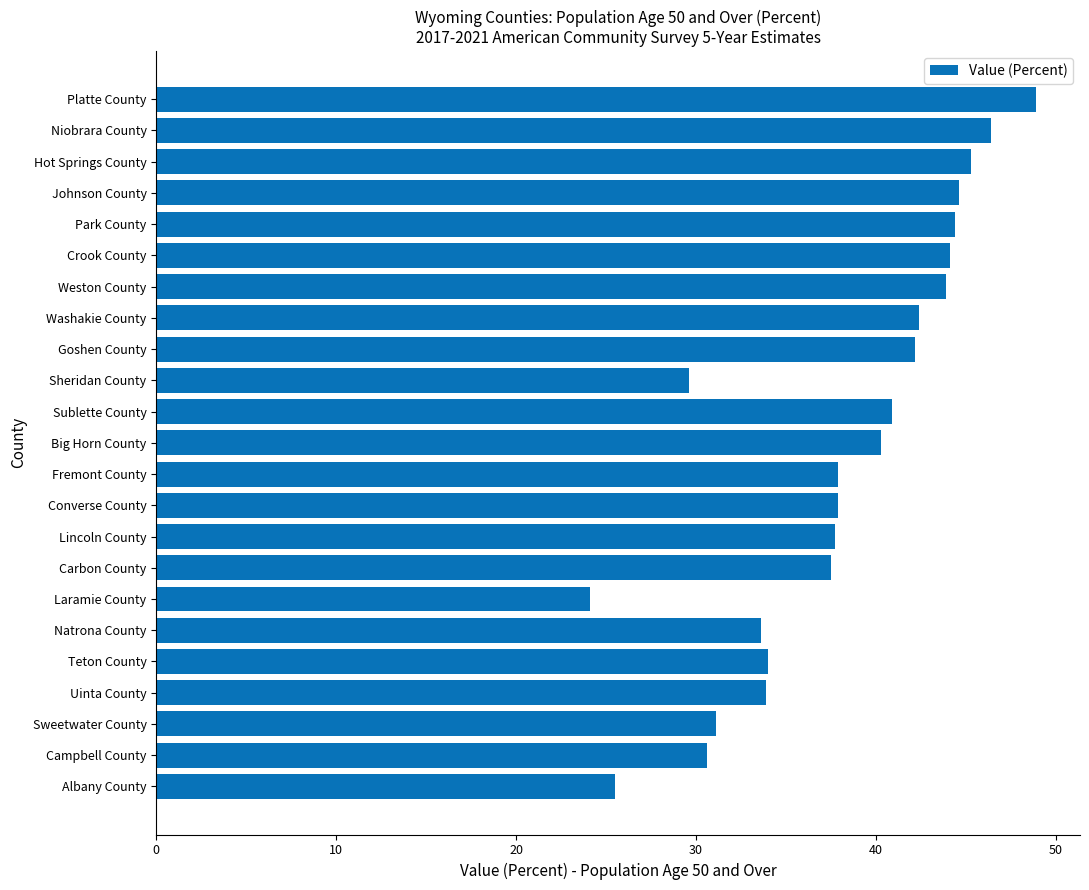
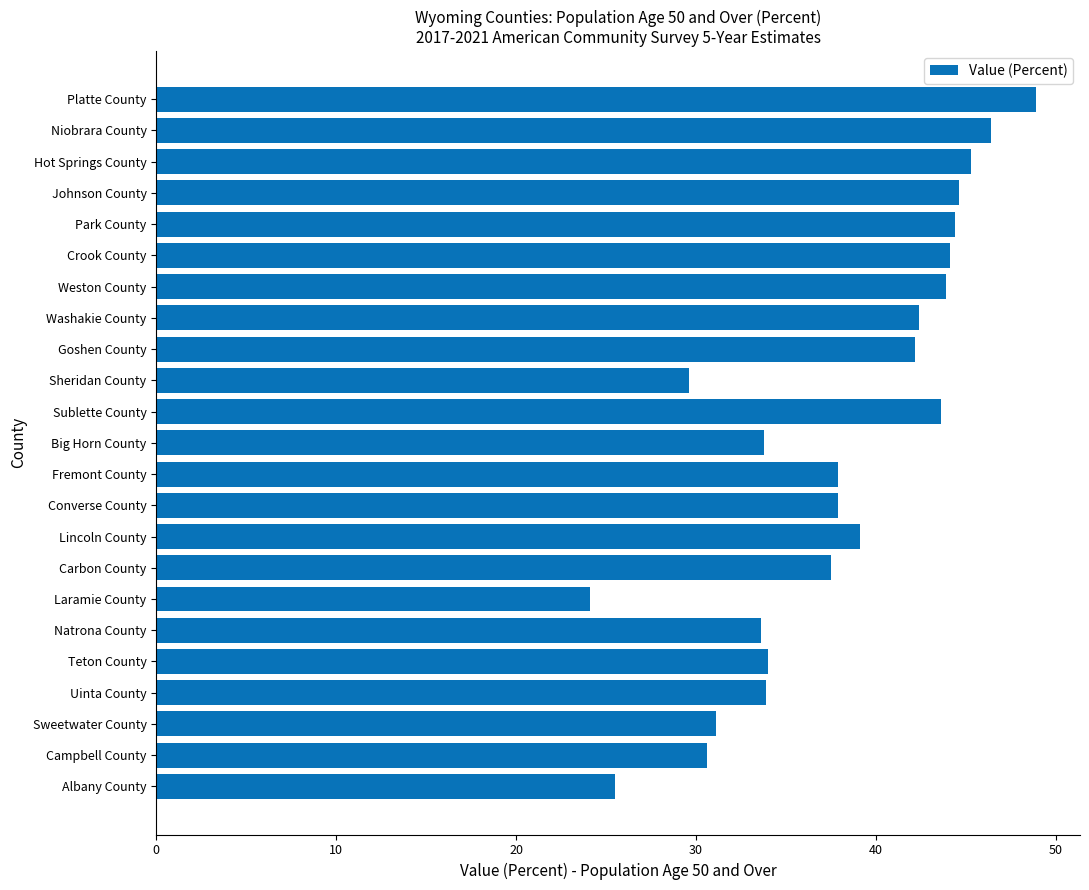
Sublette County: 40.9 -> 43.6
Big Horn County: 40.3 -> 33.8
Lincoln County: 37.7 -> 39.1
